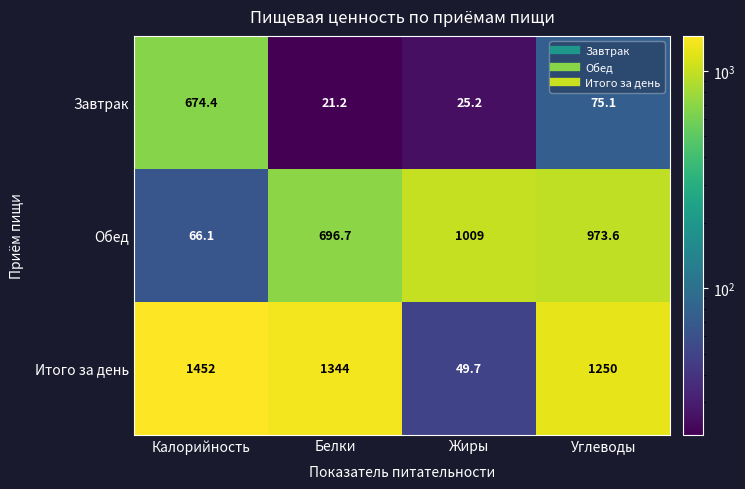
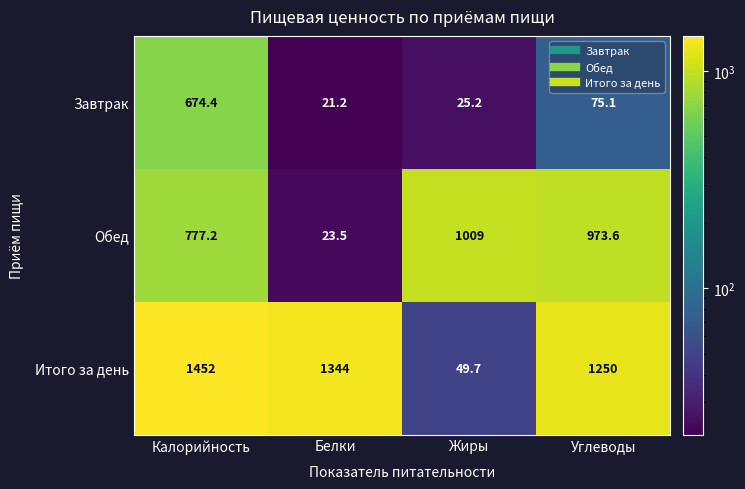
Обед, Калорийность: 66.1 -> 777.2
Обед, Белки: 696.7 -> 23.5
